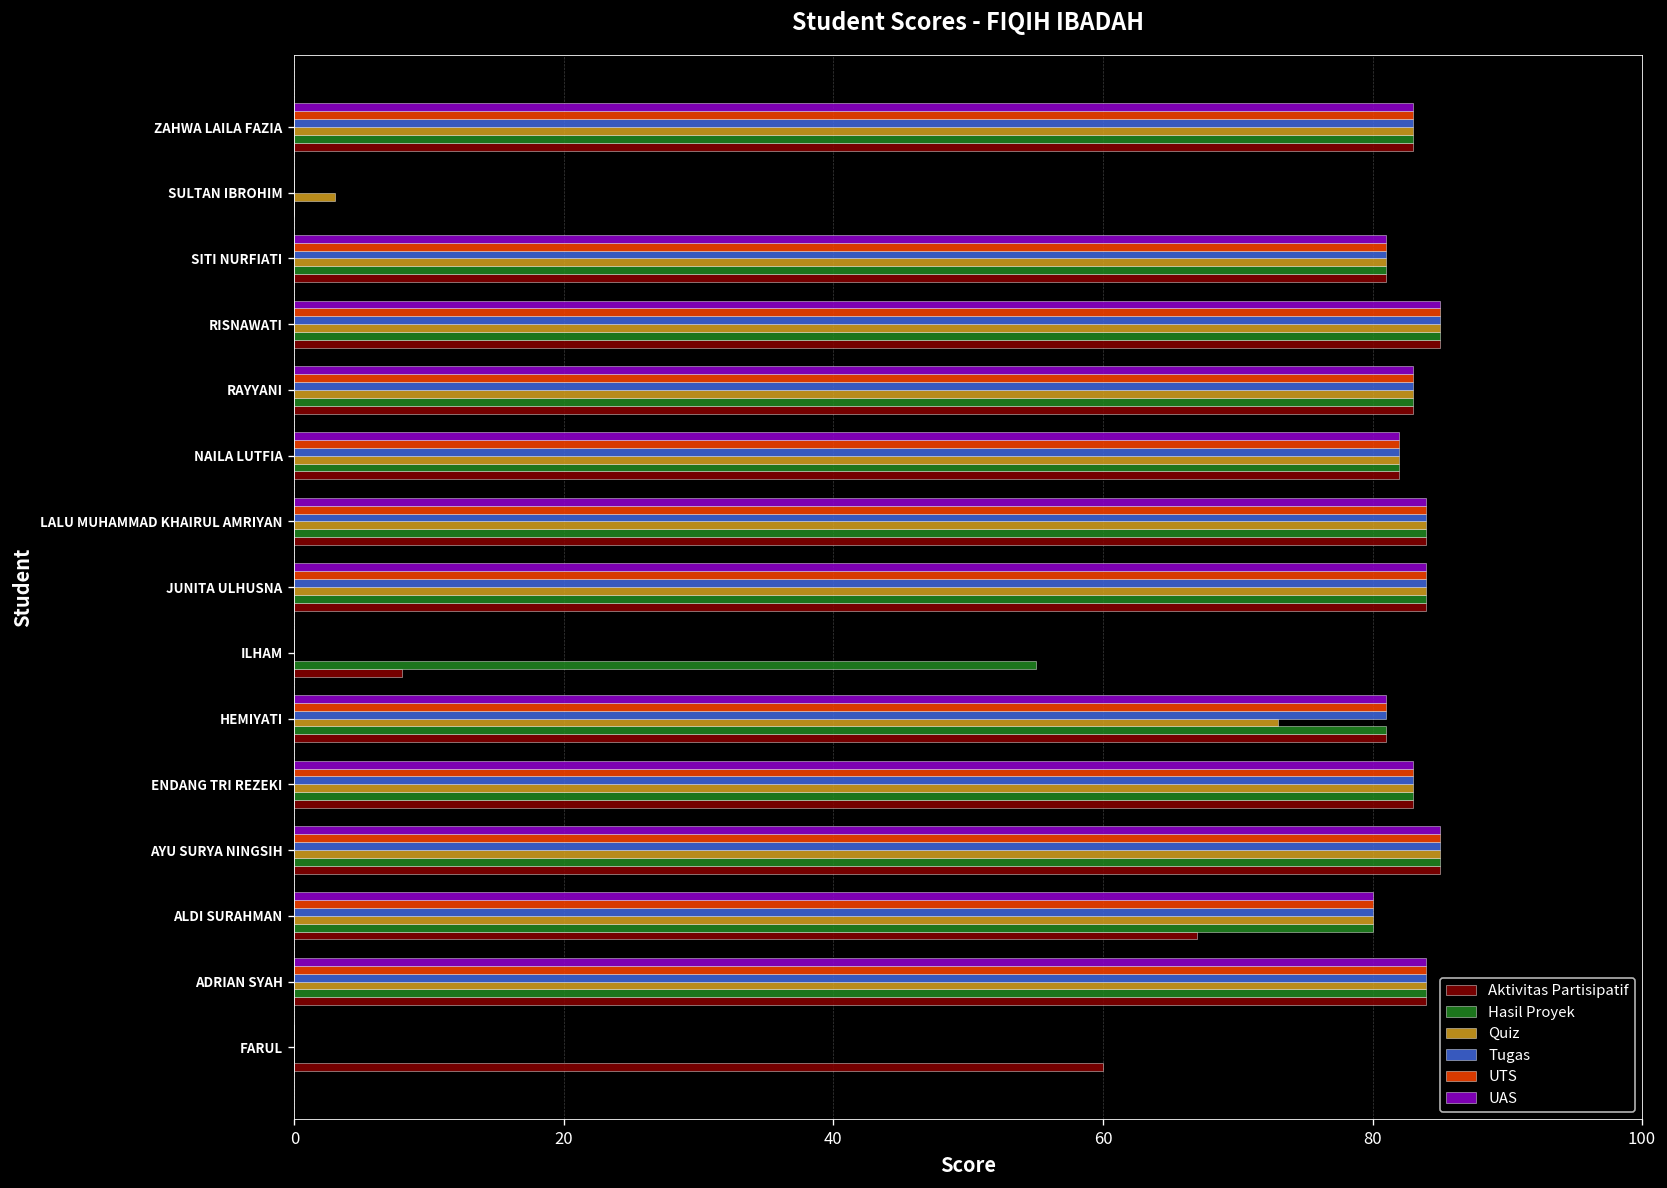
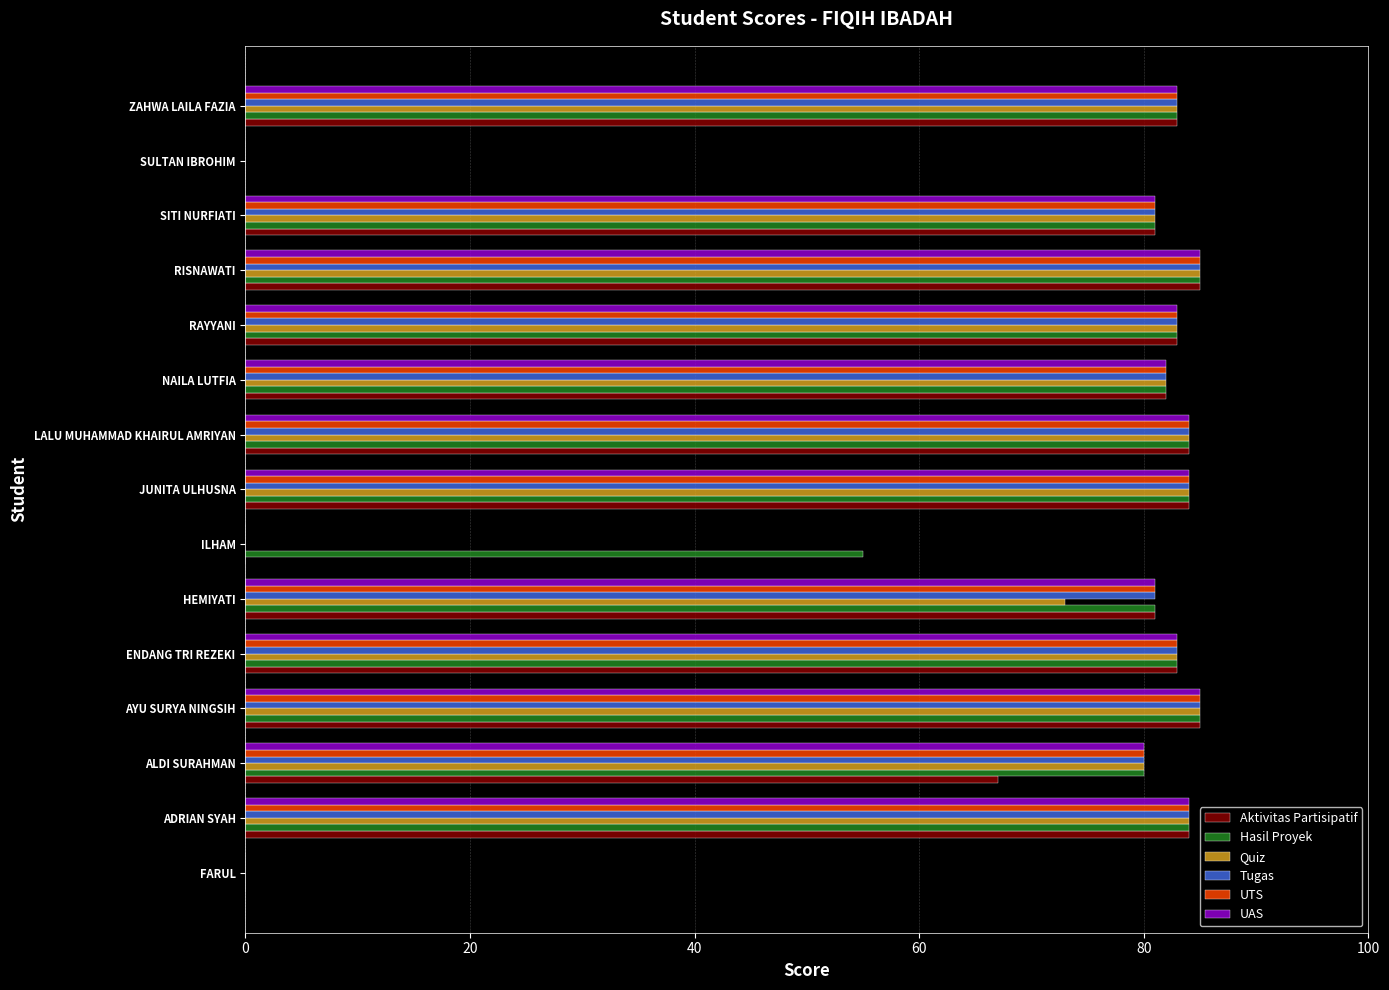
Quiz, SULTAN IBROHIM: 3 -> 0
Aktivitas Partisipatif, ILHAM: 8 -> 0
Aktivitas Partisipatif, FARUL: 60 -> 0
